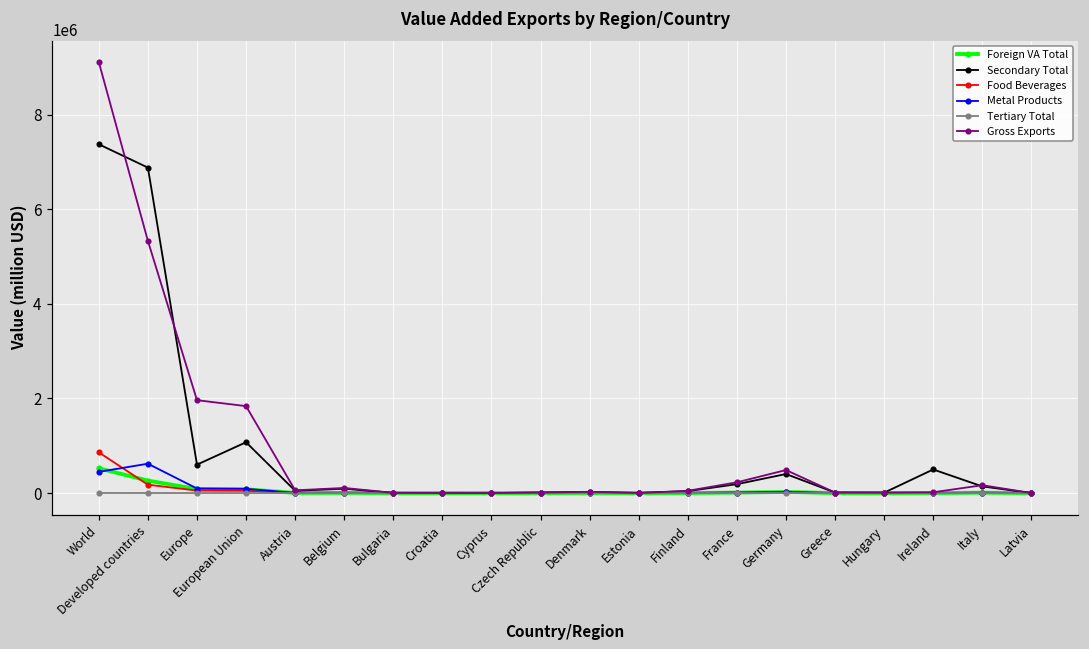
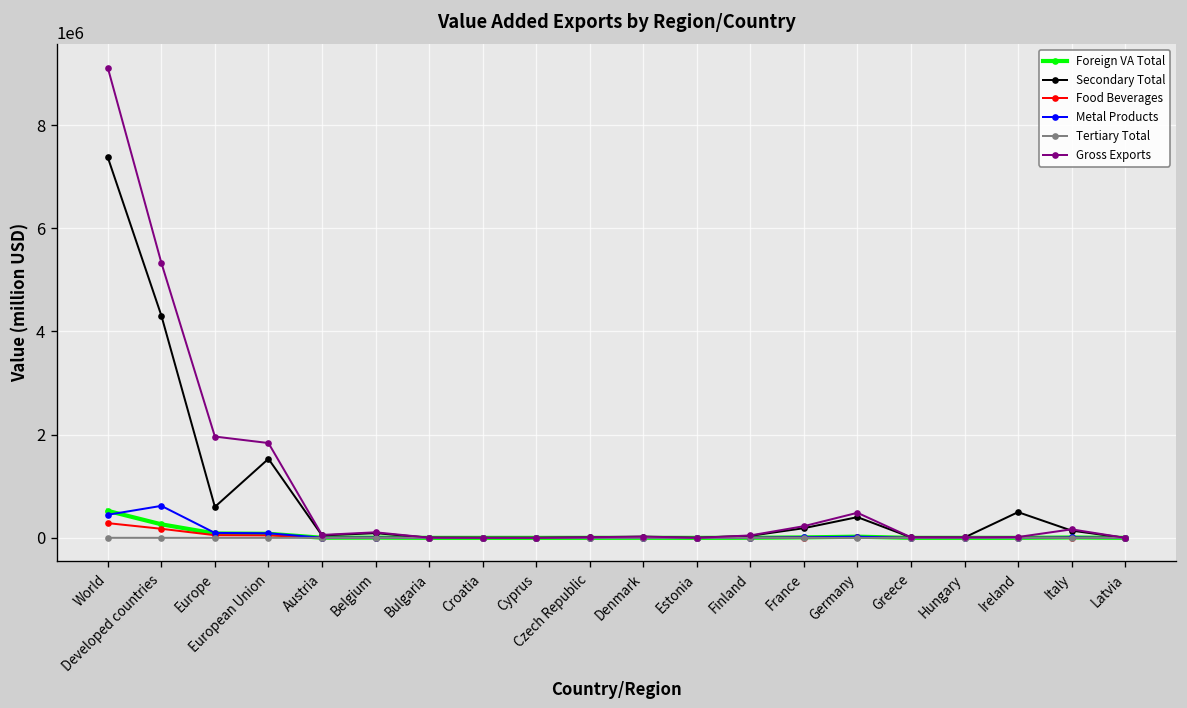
Food Beverages, World: 900000 -> 300000
Secondary Total, Developed countries: 6900000 -> 4300000
Secondary Total, European Union: 1100000 -> 1500000
